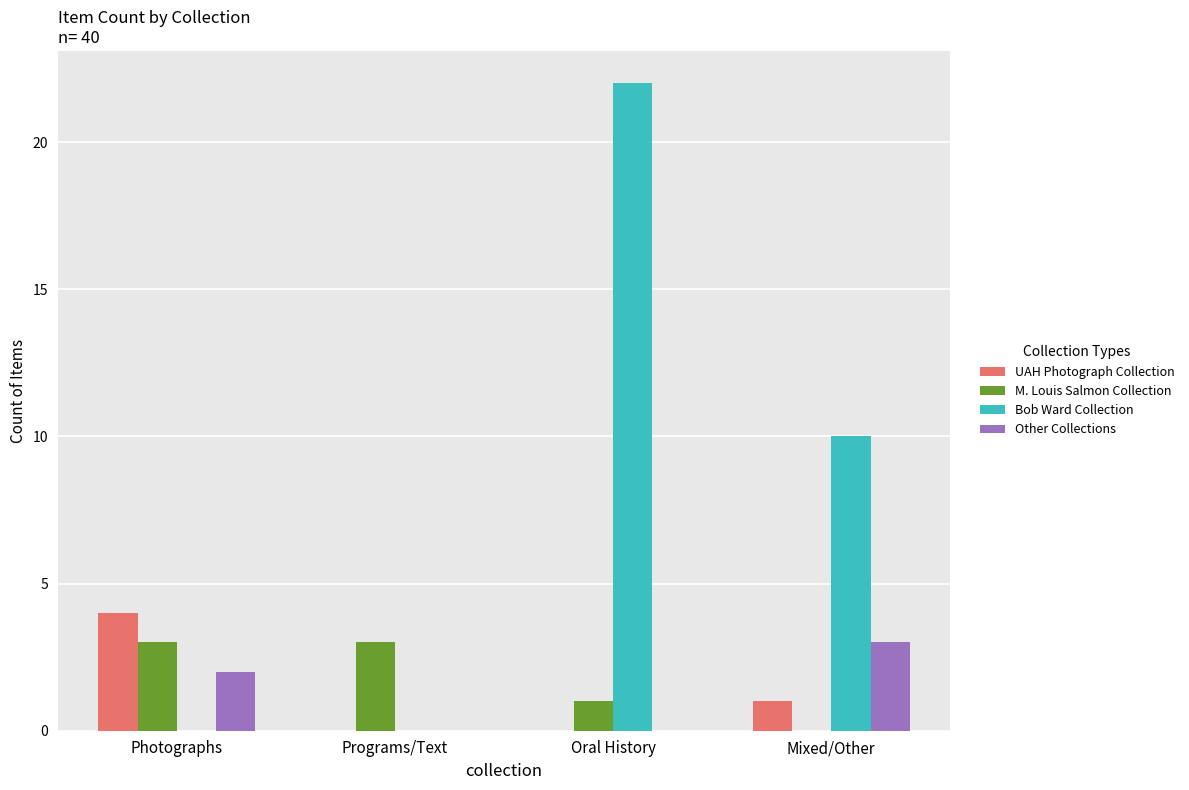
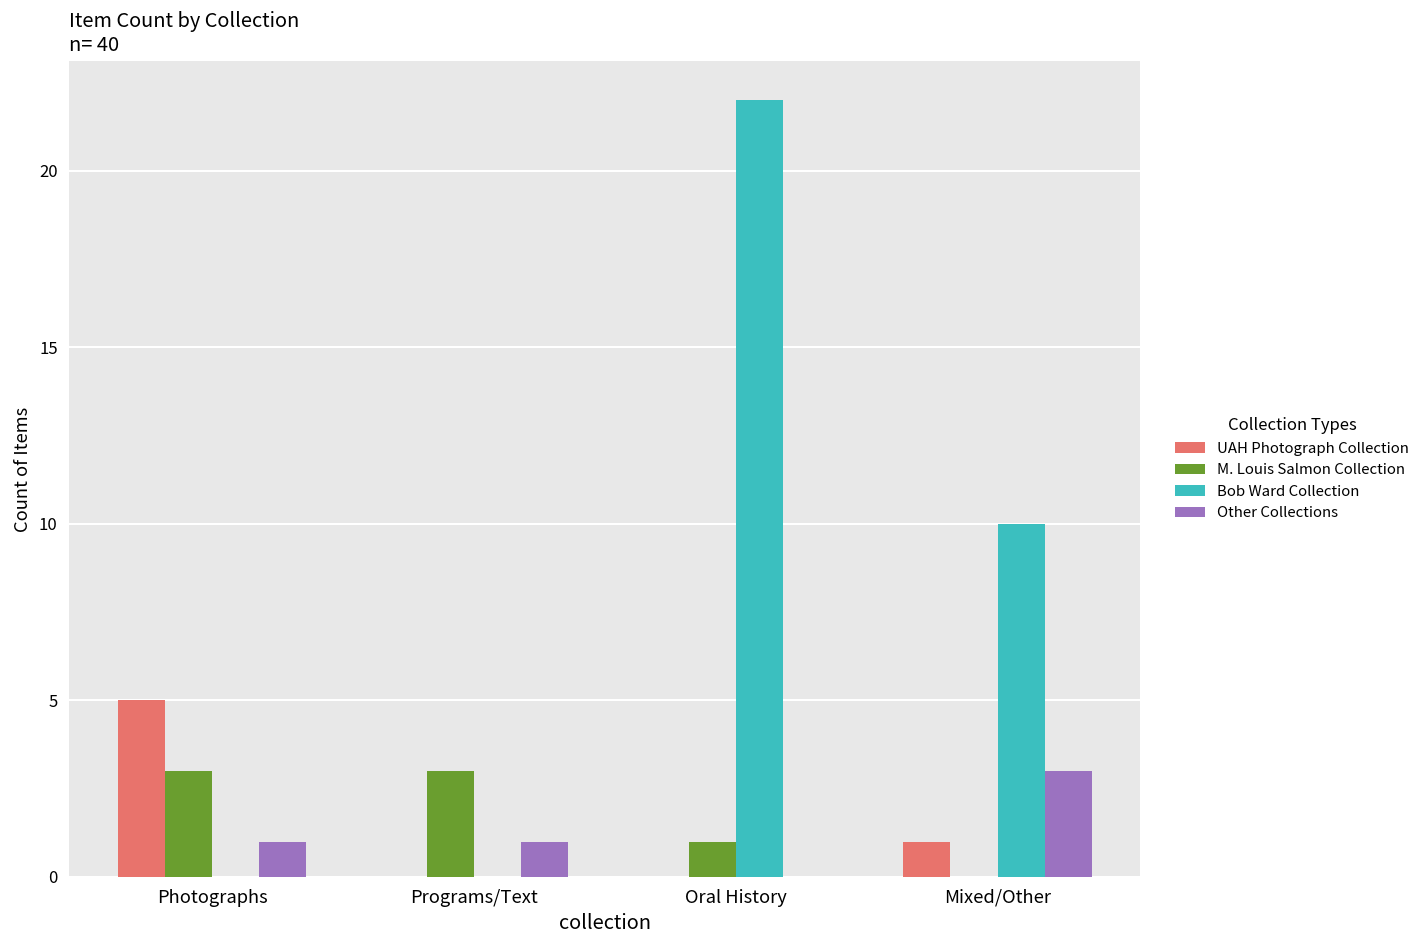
UAH Photograph Collection, Photographs: 4 -> 5
Other Collections, Photographs: 2 -> 1
Other Collections, Programs/Text: 0 -> 1
